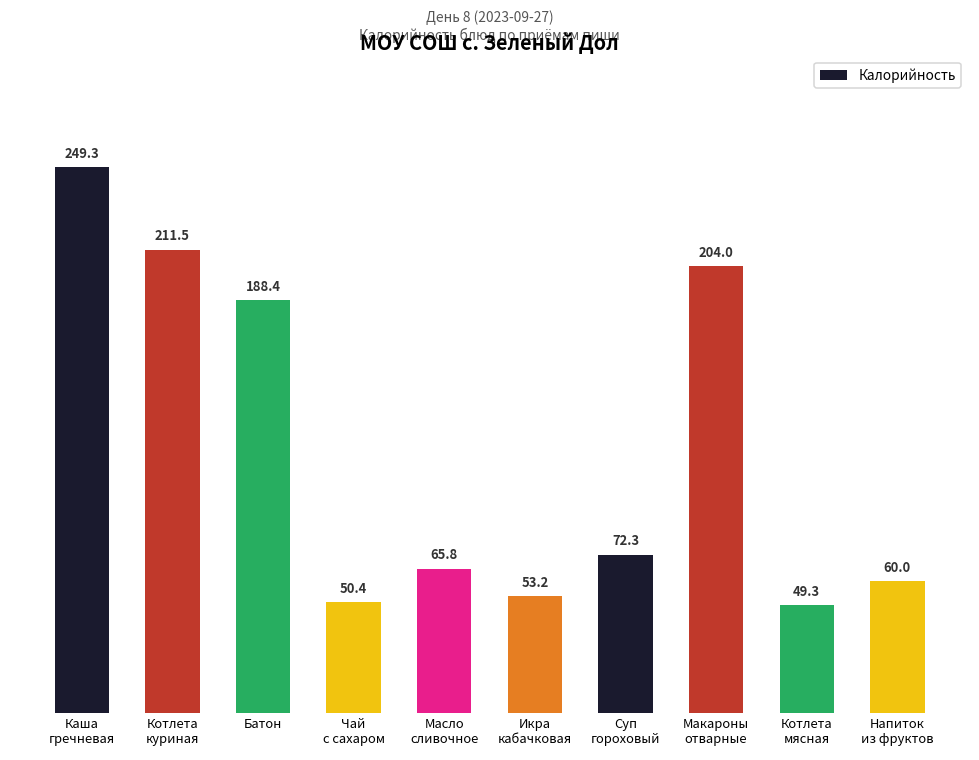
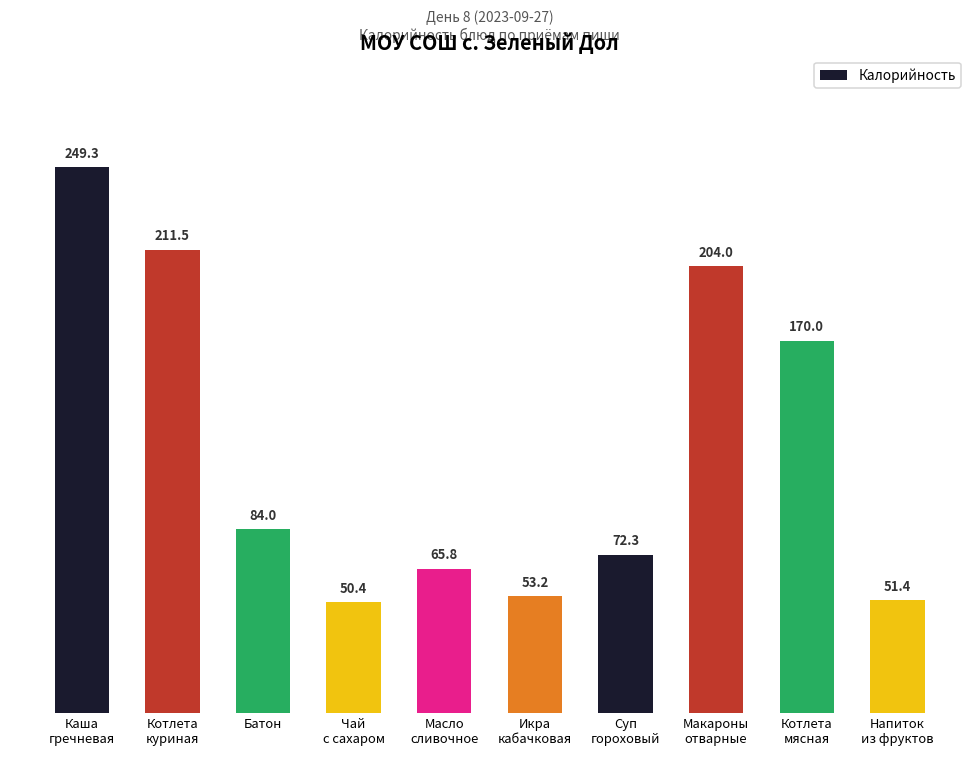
Батон: 188.4 -> 84.0
Котлета мясная: 49.3 -> 170.0
Напиток из фруктов: 60.0 -> 51.4
